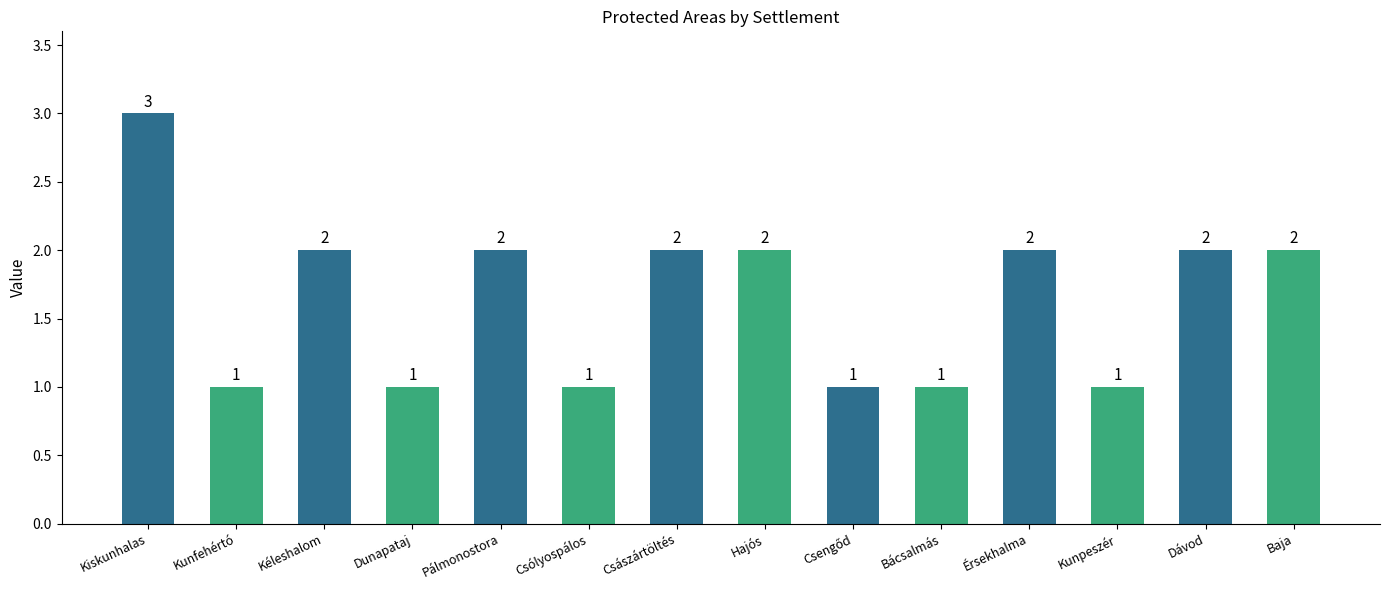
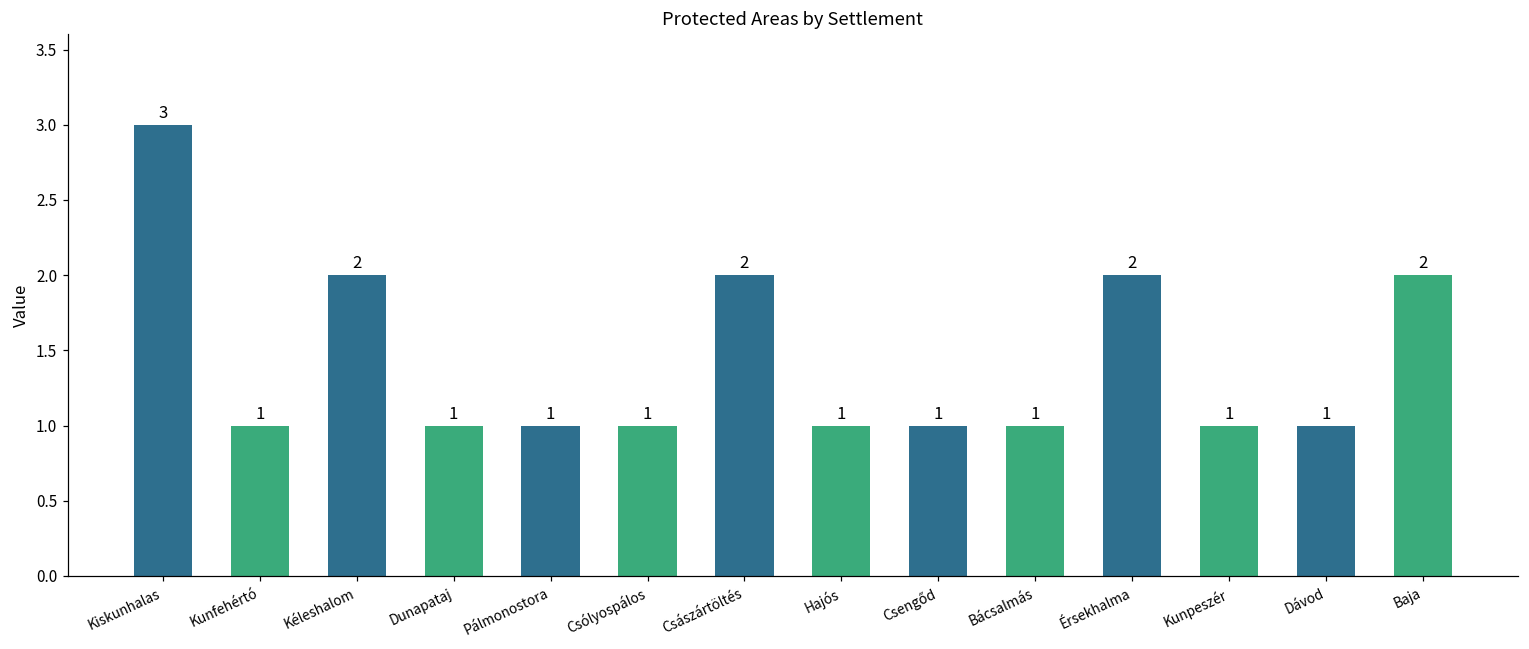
Pálmonostora: 2 -> 1
Hajós: 2 -> 1
Dávod: 2 -> 1
